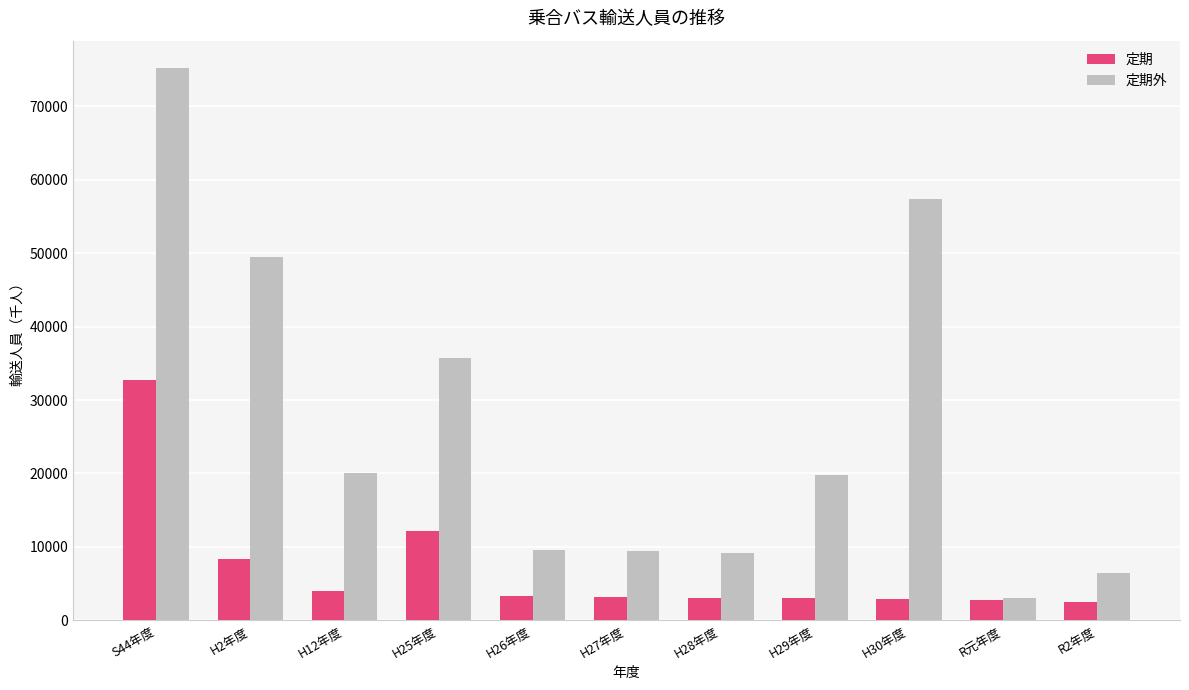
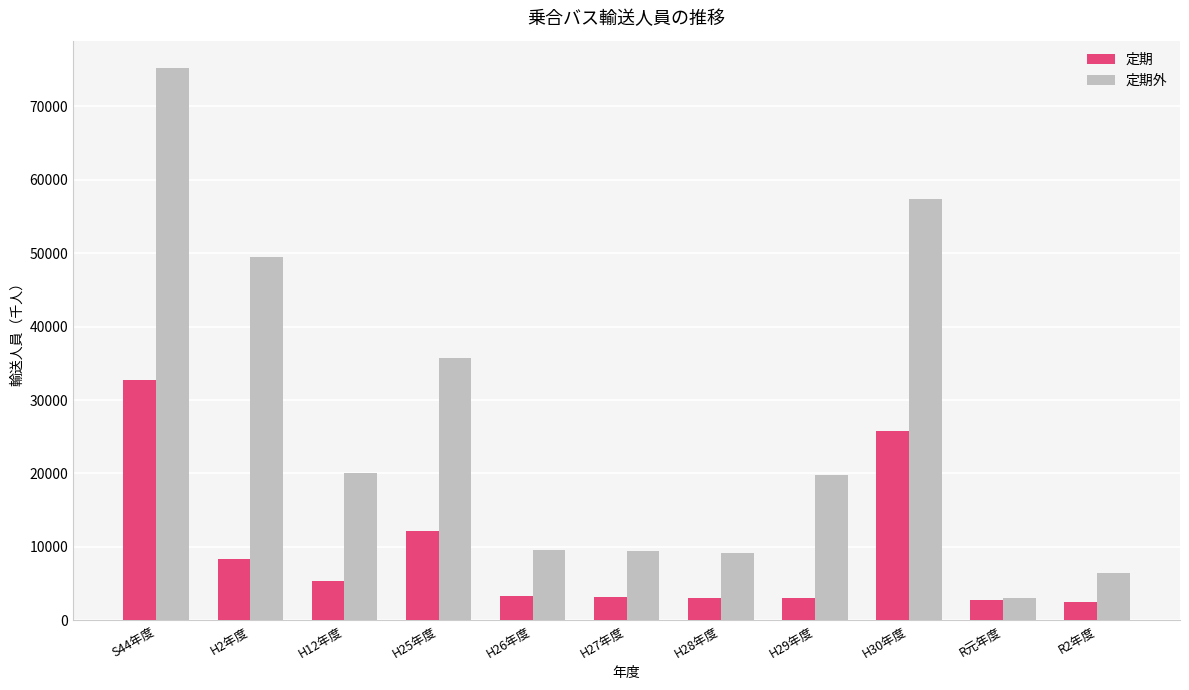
定期, H12年度: 4000 -> 5000
定期, H30年度: 3000 -> 26000
